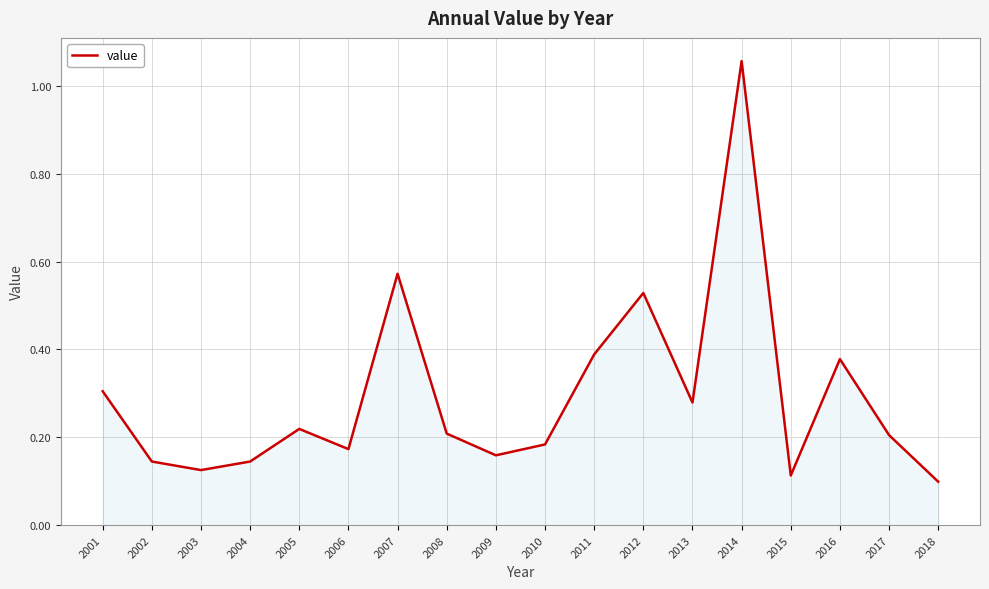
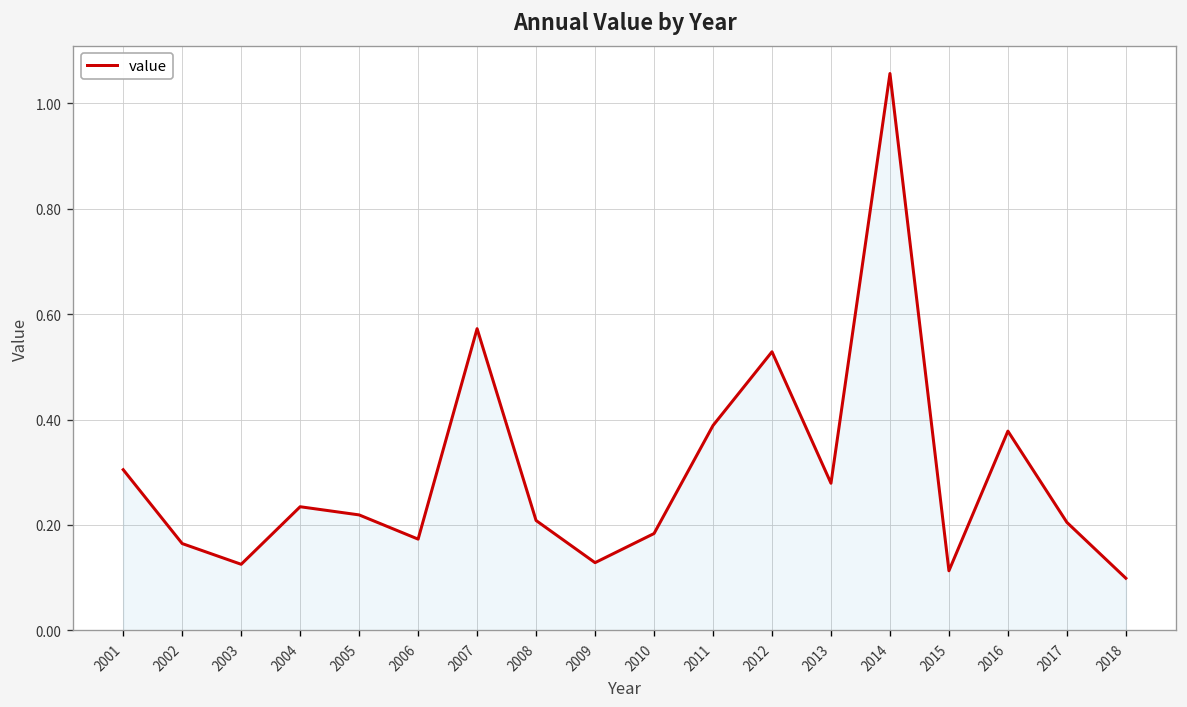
2002: 0.14 -> 0.16
2004: 0.14 -> 0.23
2009: 0.16 -> 0.13
